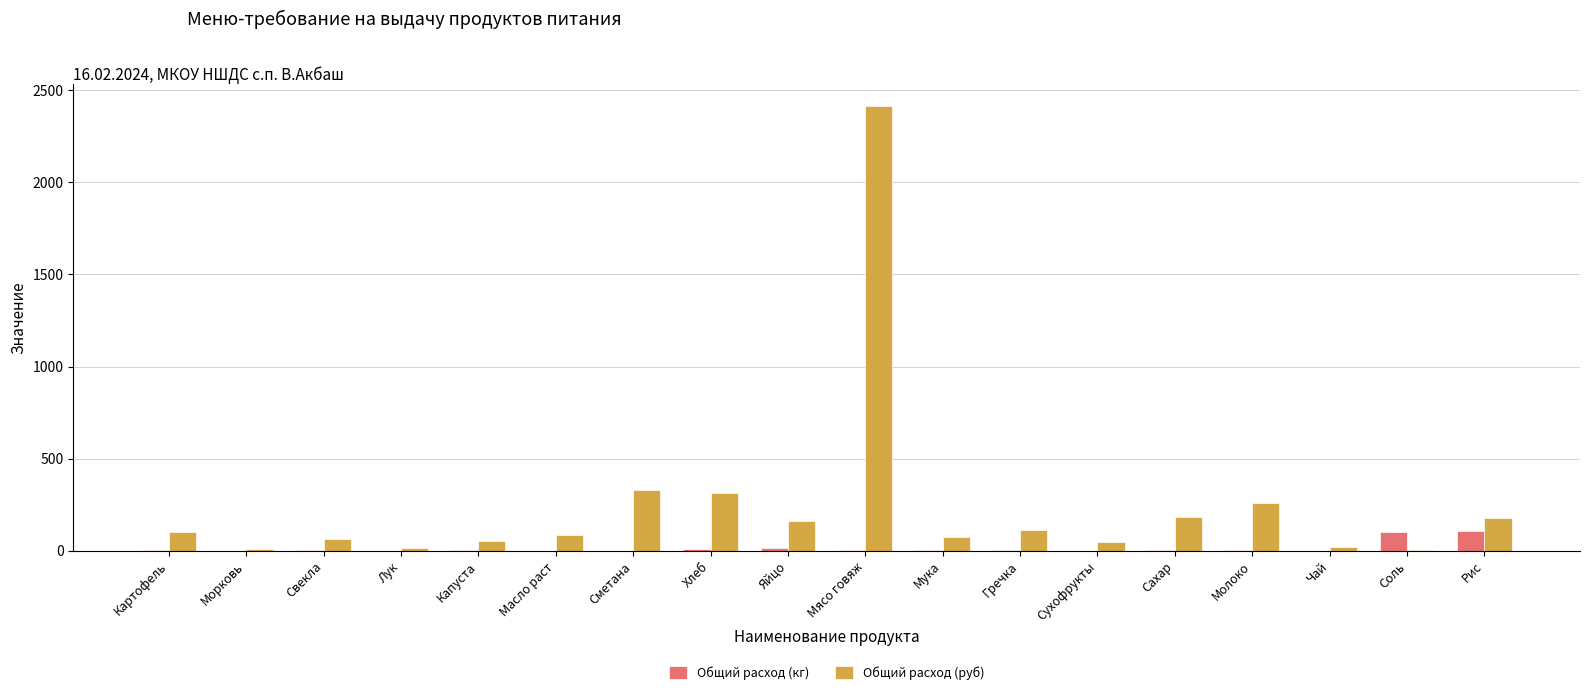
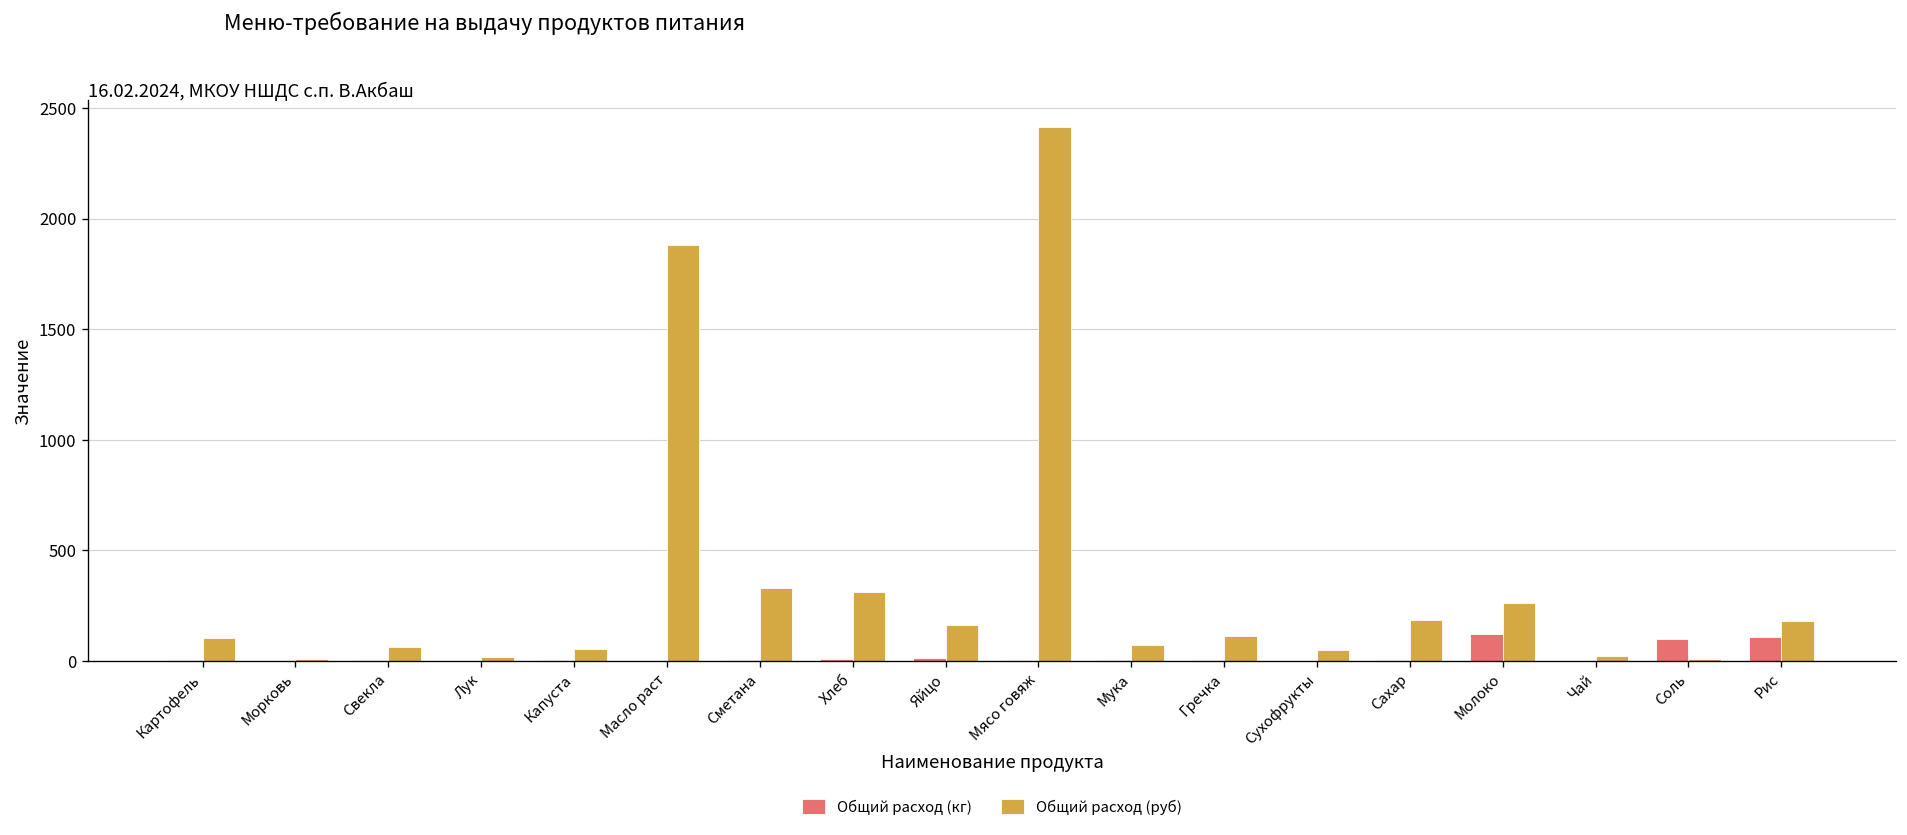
Общий расход (руб), Масло раст: 90 -> 1880
Общий расход (кг), Молоко: 0 -> 120
